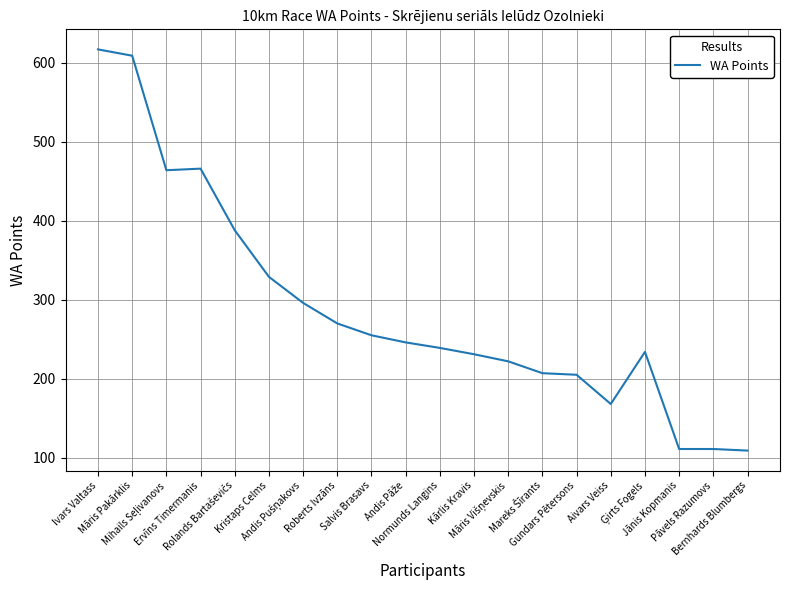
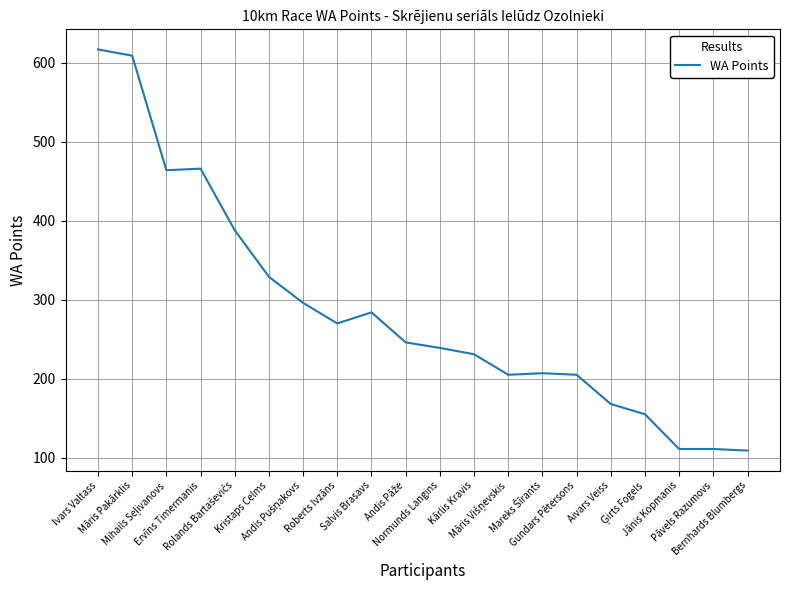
Salvis Brasavs: 260 -> 280
Māris Višņevskis: 220 -> 210
Ģirts Fogels: 230 -> 160
